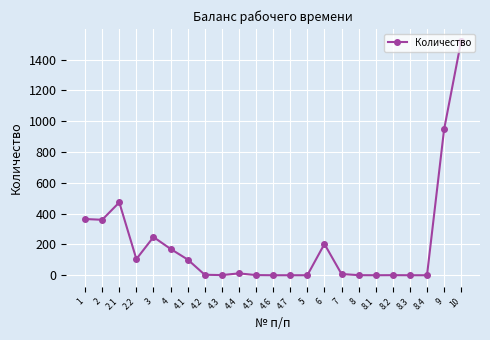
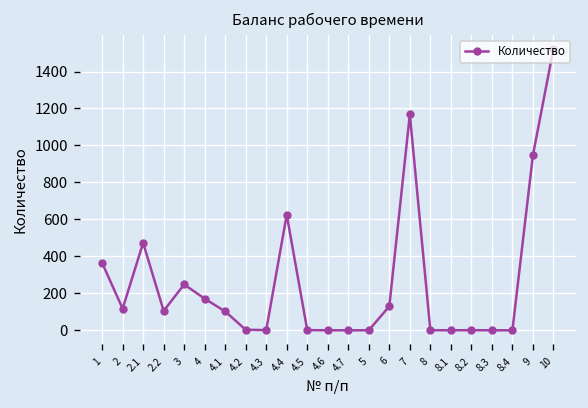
2: 360 -> 120
4.4: 10 -> 630
6: 200 -> 130
7: 10 -> 1170
